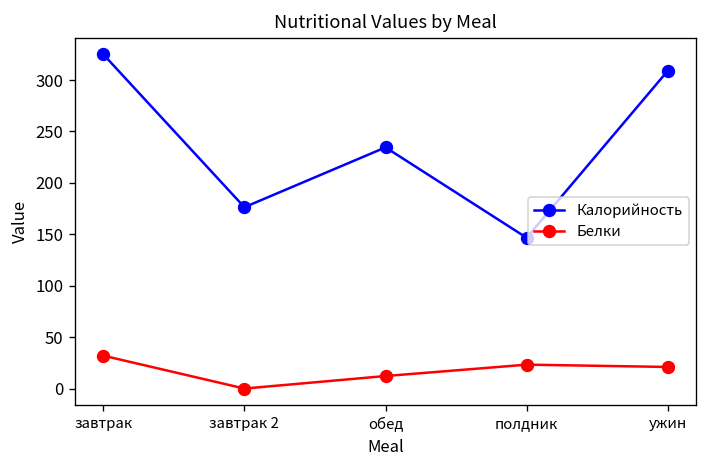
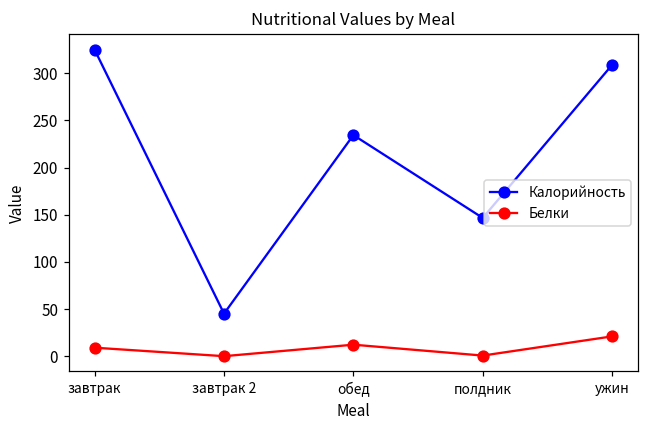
Белки, завтрак: 30 -> 10
Калорийность, завтрак 2: 180 -> 50
Белки, полдник: 20 -> 0
